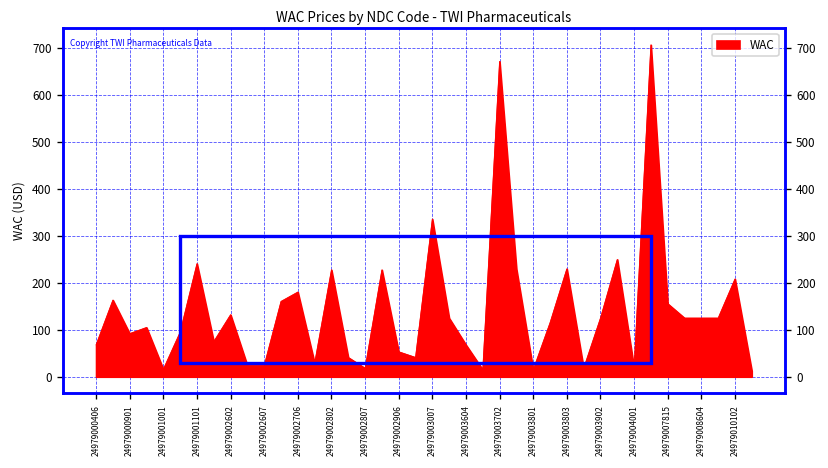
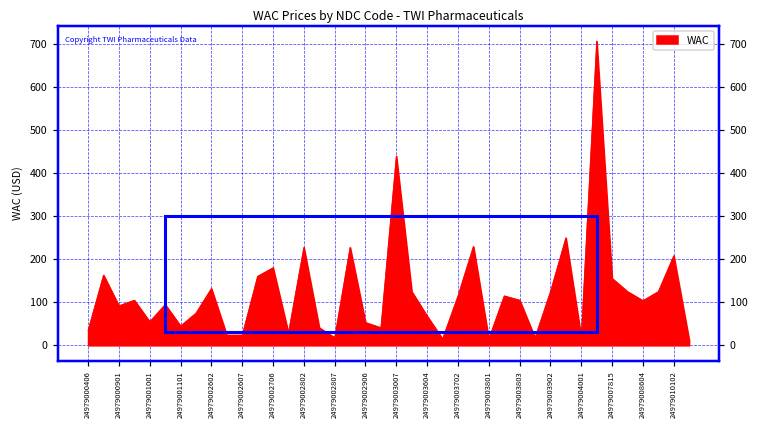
24979000406: 70 -> 40
24979001001: 20 -> 60
24979001101: 240 -> 50
24979003007: 340 -> 440
24979003702: 670 -> 120
24979003803: 230 -> 110
24979008604: 130 -> 100
